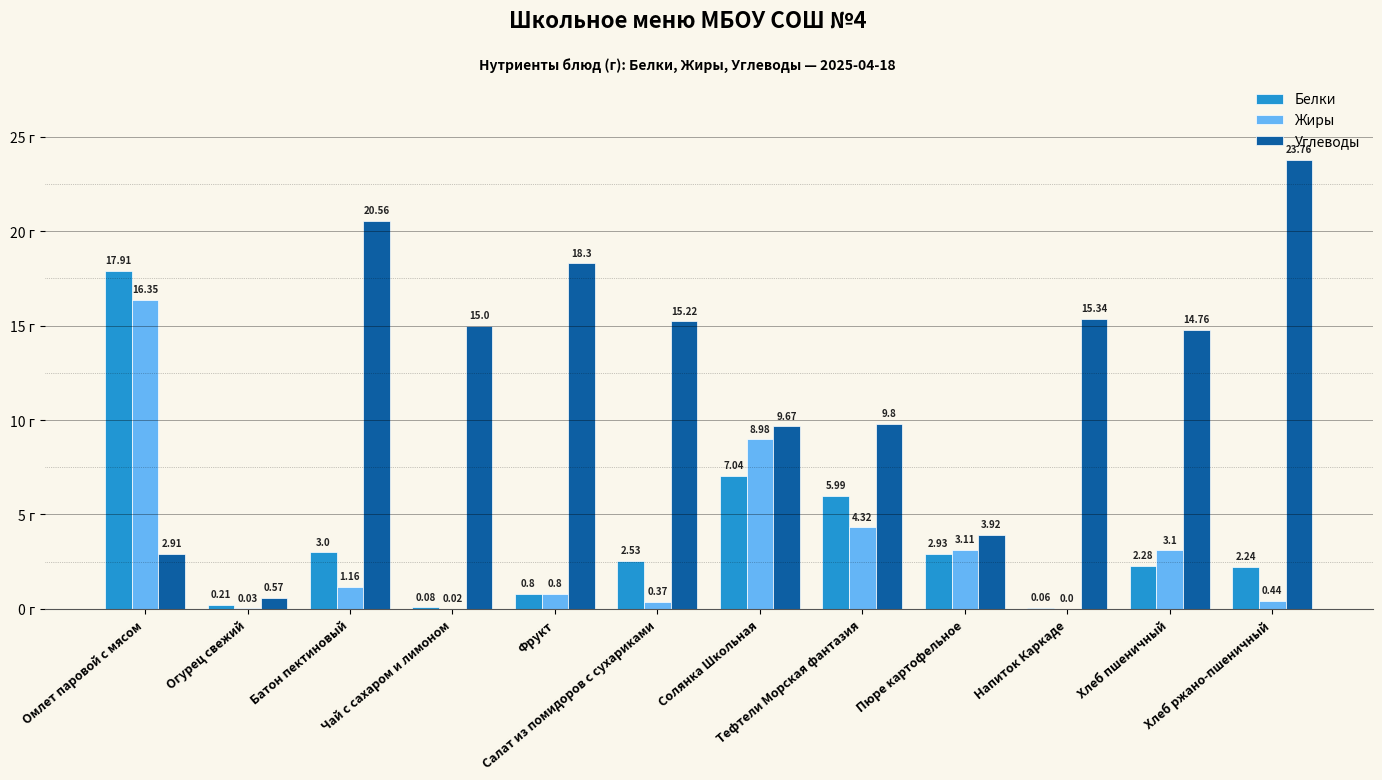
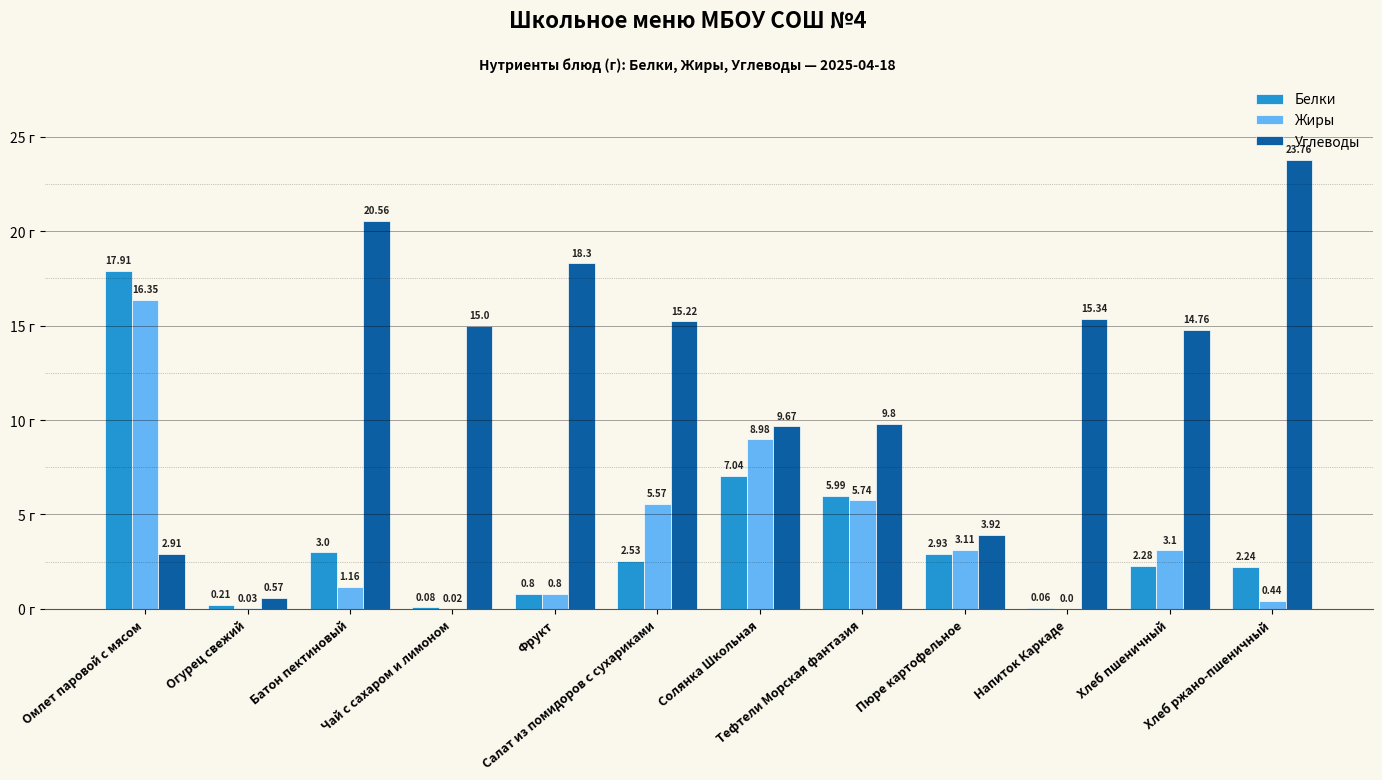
Жиры, Салат из помидоров с сухариками: 0.37 -> 5.57
Жиры, Тефтели Морская фантазия: 4.32 -> 5.74
